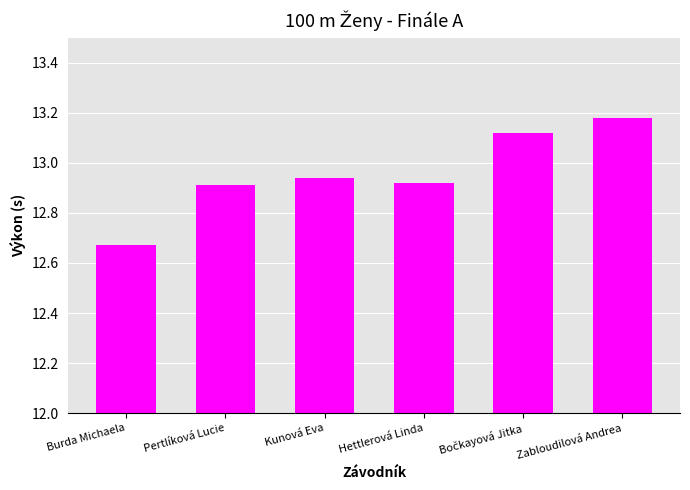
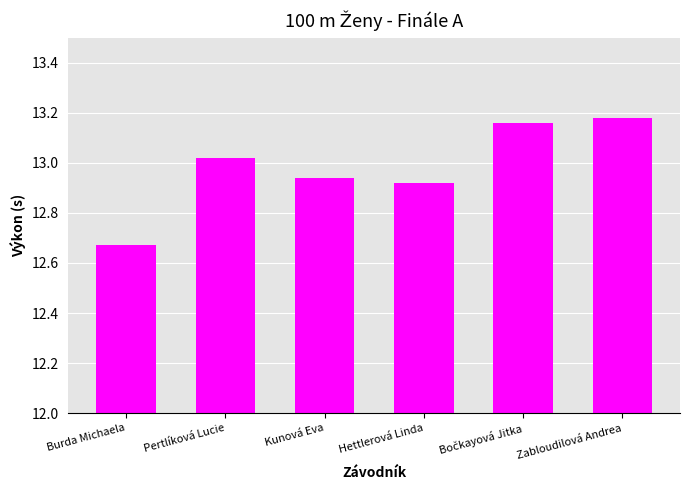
Pertlíková Lucie: 12.91 -> 13.02
Bočkayová Jitka: 13.12 -> 13.16
